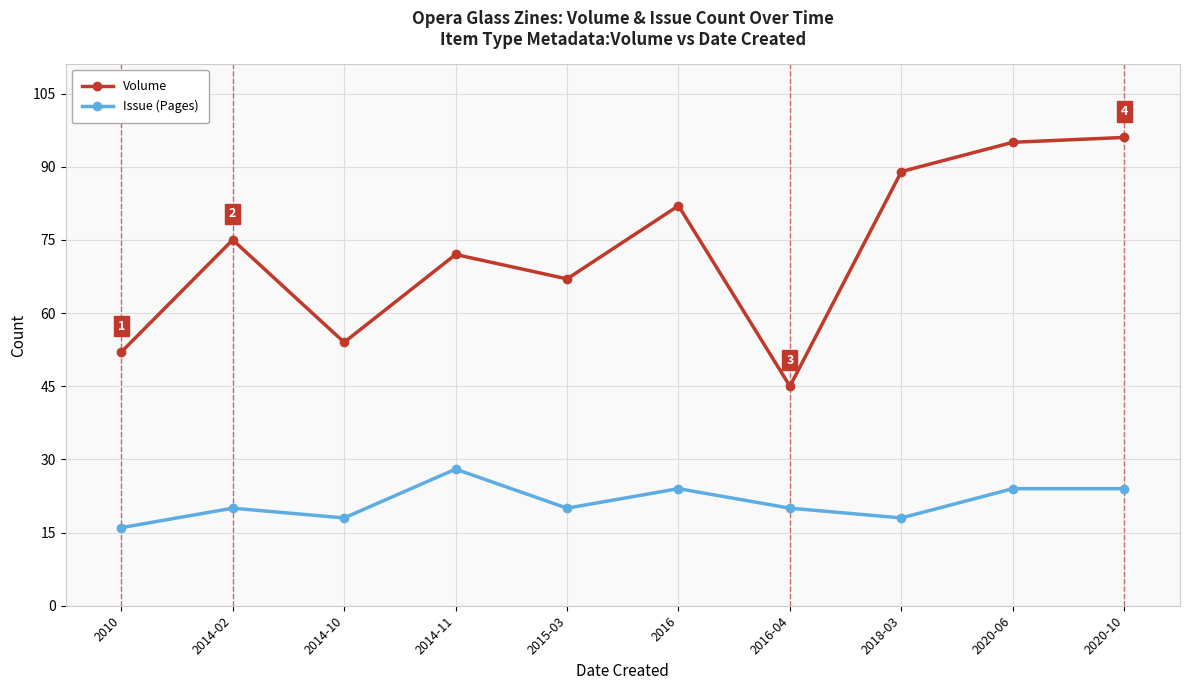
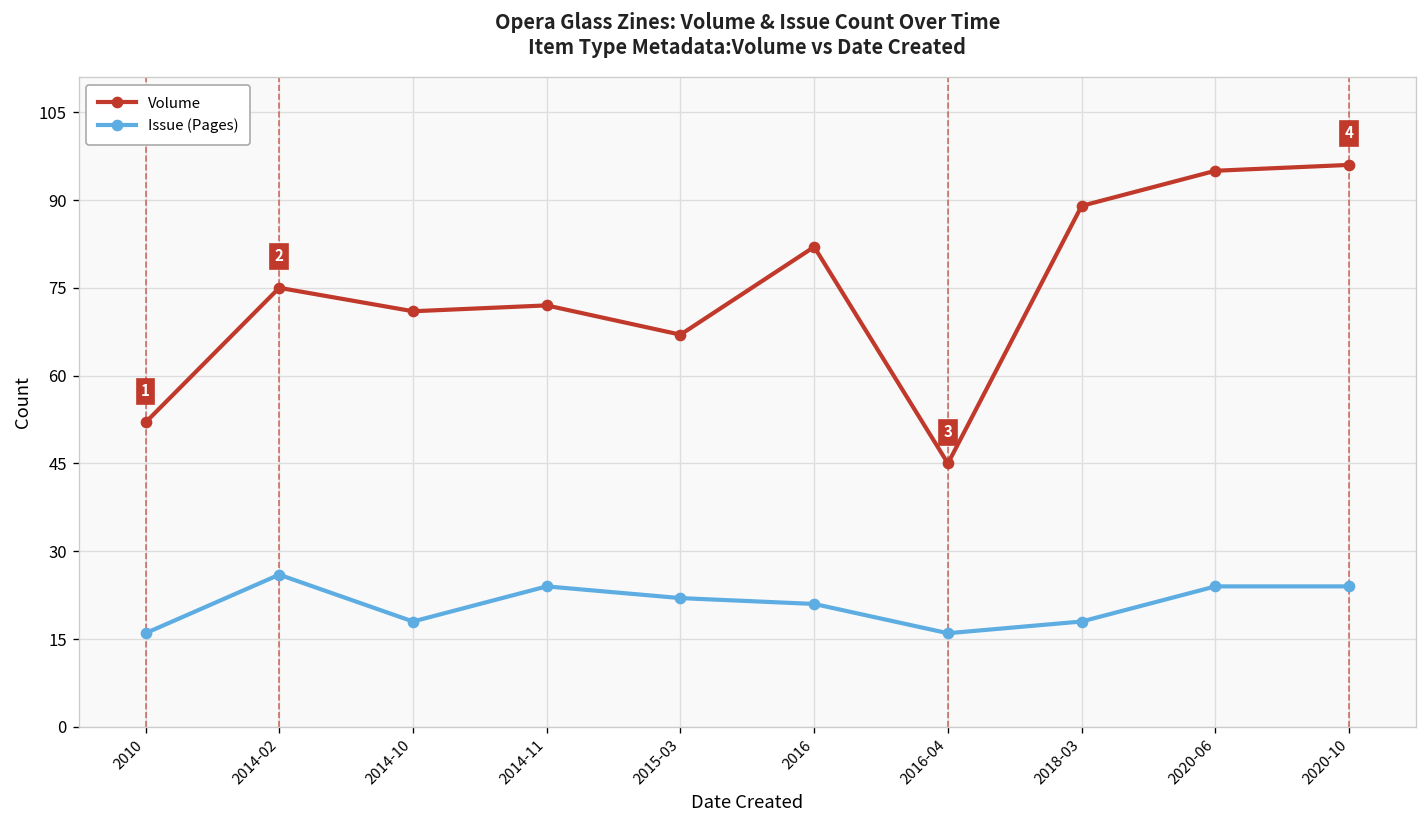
Issue (Pages), 2014-02: 20 -> 26
Volume, 2014-10: 54 -> 71
Issue (Pages), 2014-11: 28 -> 24
Issue (Pages), 2015-03: 20 -> 22
Issue (Pages), 2016: 24 -> 21
Issue (Pages), 2016-04: 20 -> 16
